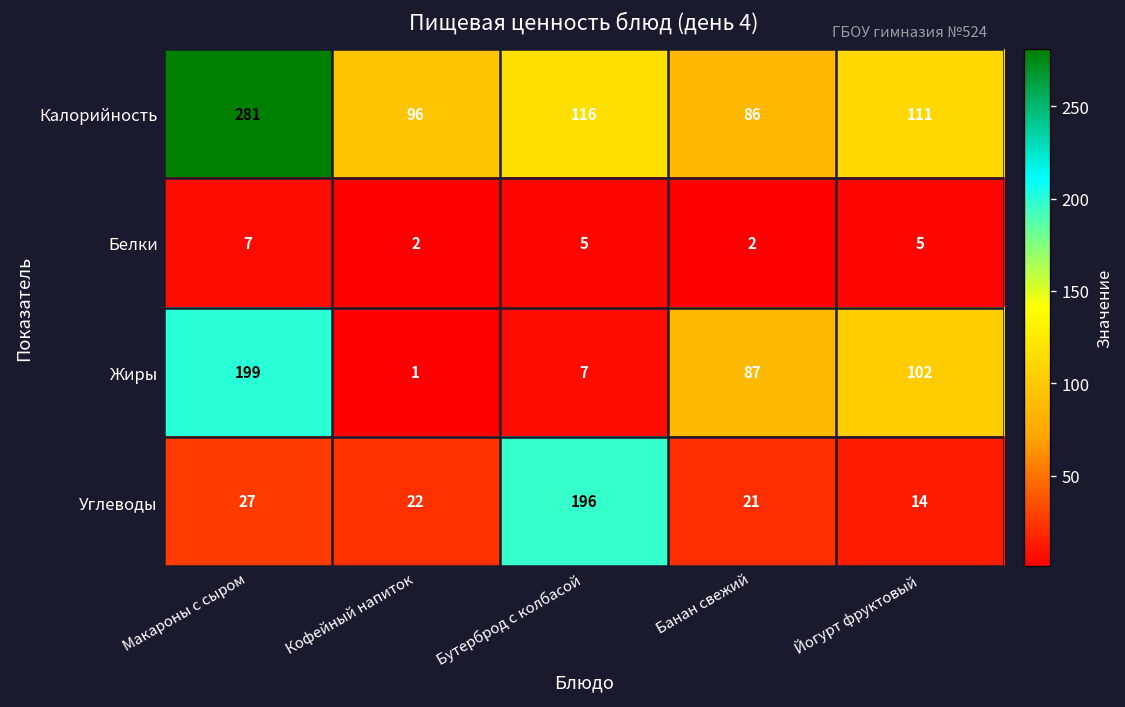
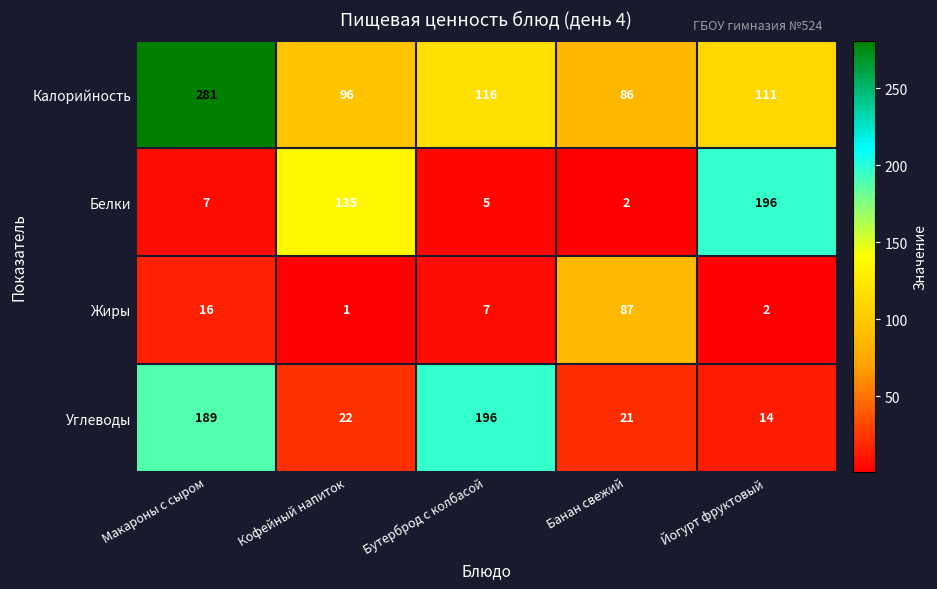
Белки, Кофейный напиток: 2 -> 135
Белки, Йогурт фруктовый: 5 -> 196
Жиры, Макароны с сыром: 199 -> 16
Жиры, Йогурт фруктовый: 102 -> 2
Углеводы, Макароны с сыром: 27 -> 189
